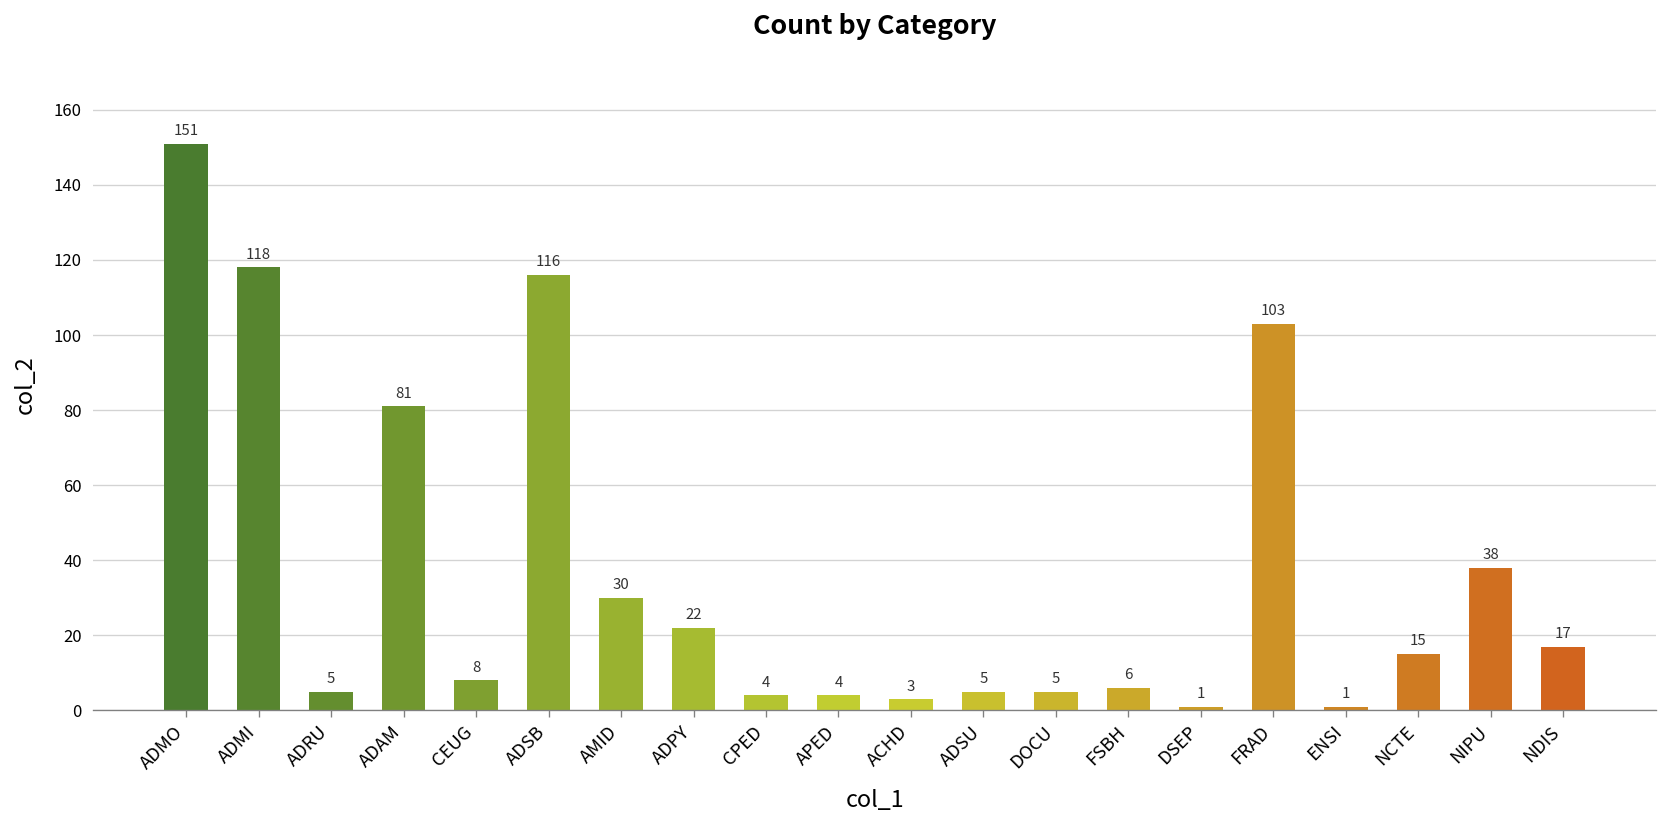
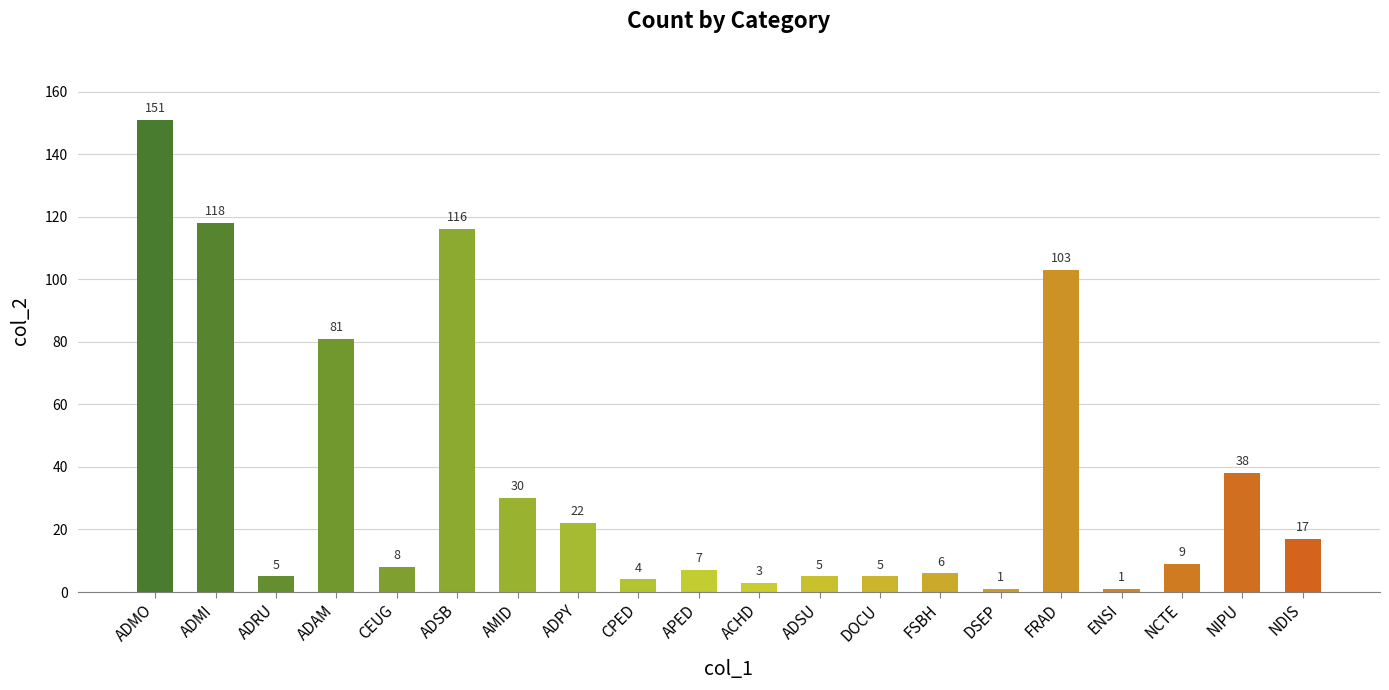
APED: 4 -> 7
NCTE: 15 -> 9
